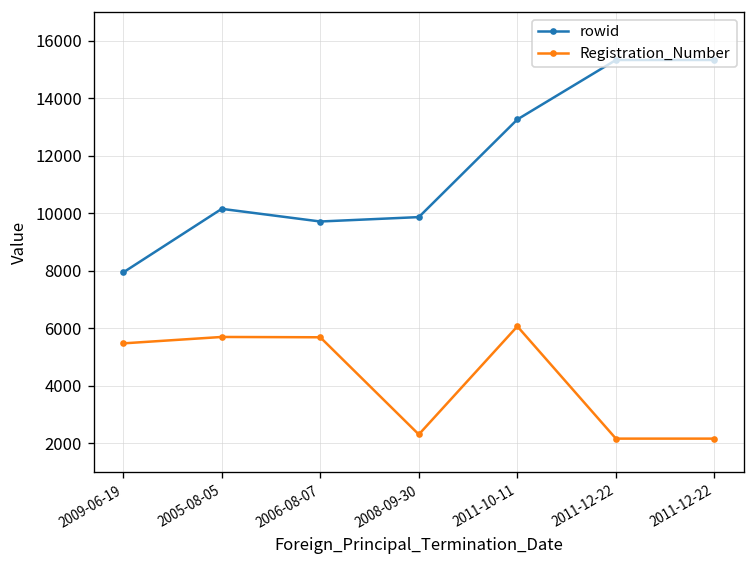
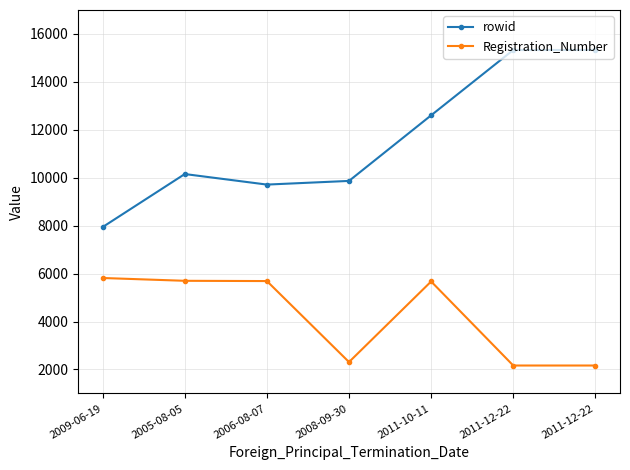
Registration_Number, 2009-06-19: 5500 -> 5800
rowid, 2011-10-11: 13300 -> 12600
Registration_Number, 2011-10-11: 6100 -> 5700
